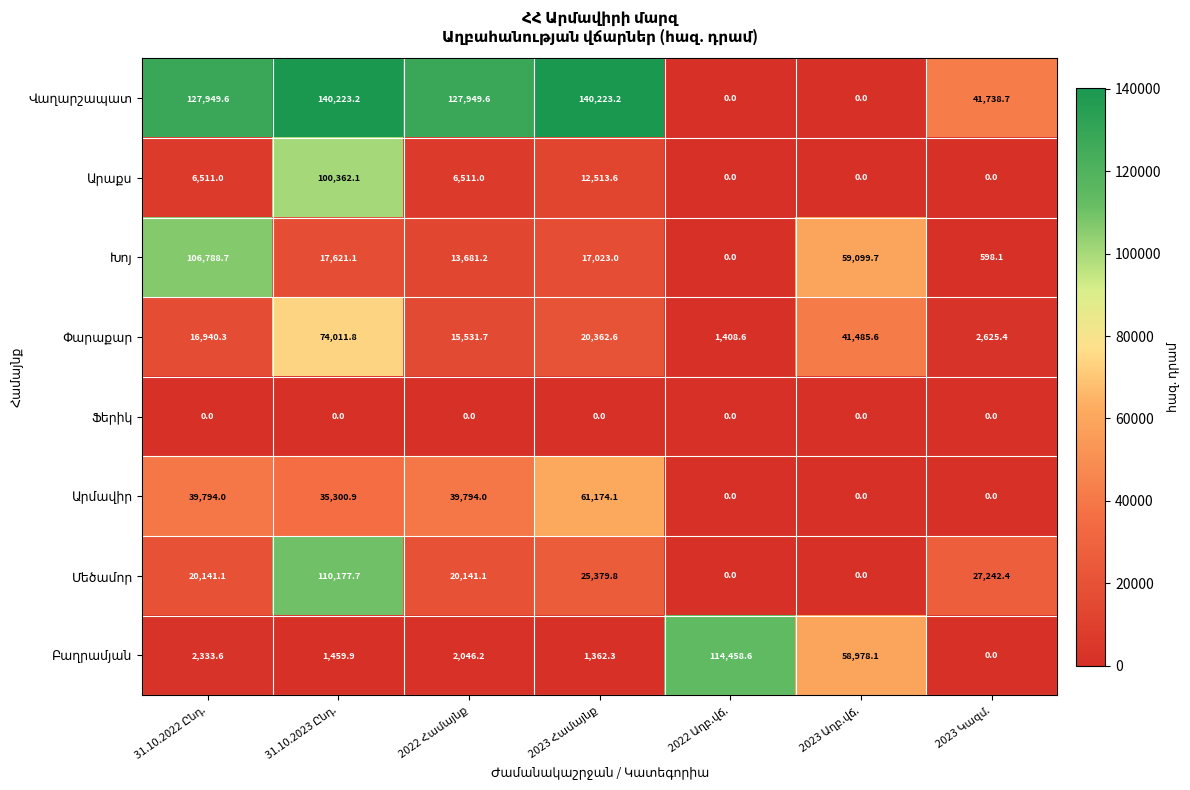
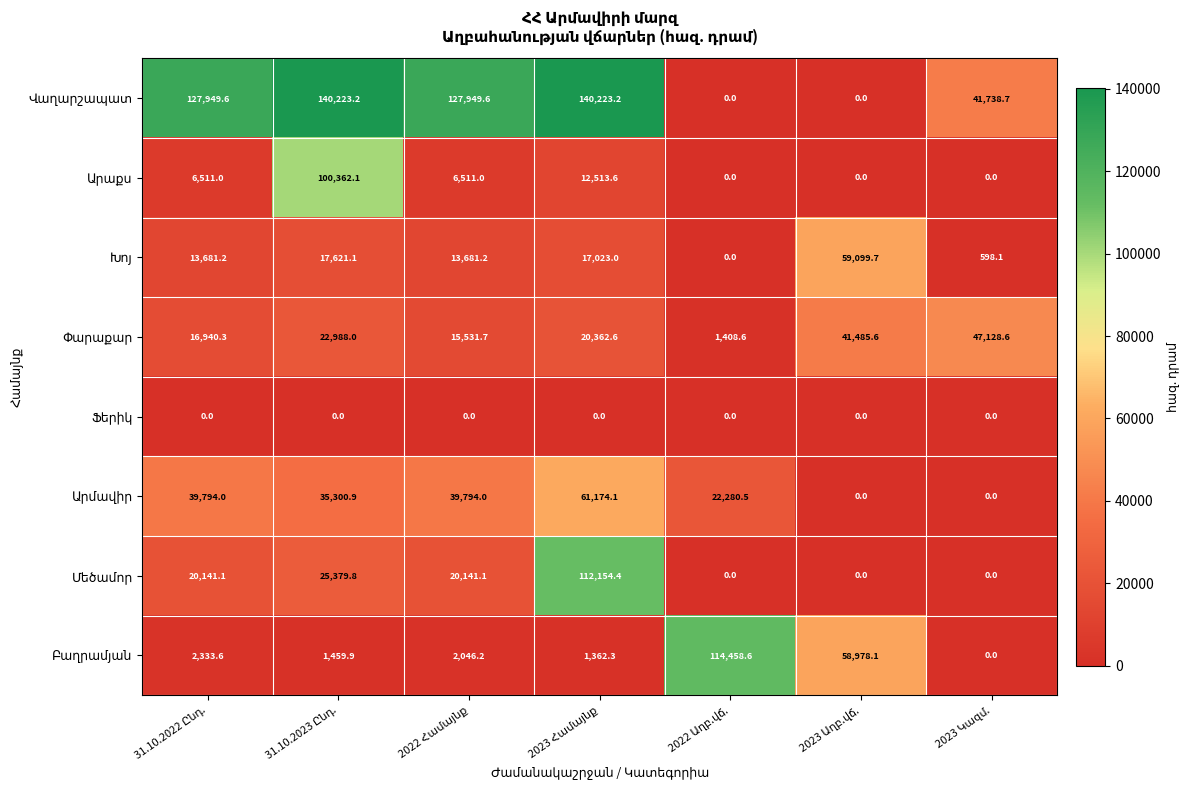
Խոյ, 31.10.2022 Ընդ.: 106,788.7 -> 13,681.2
Փարաքար, 31.10.2023 Ընդ.: 74,011.8 -> 22,988.0
Փարաքար, 2023 Կազմ.: 2,625.4 -> 47,128.6
Արմավիր, 2022 Աղբ.վճ.: 0.0 -> 22,280.5
Մեծամոր, 31.10.2023 Ընդ.: 110,177.7 -> 25,379.8
Մեծամոր, 2023 Համայնք: 25,379.8 -> 112,154.4
Մեծամոր, 2023 Կազմ.: 27,242.4 -> 0.0
